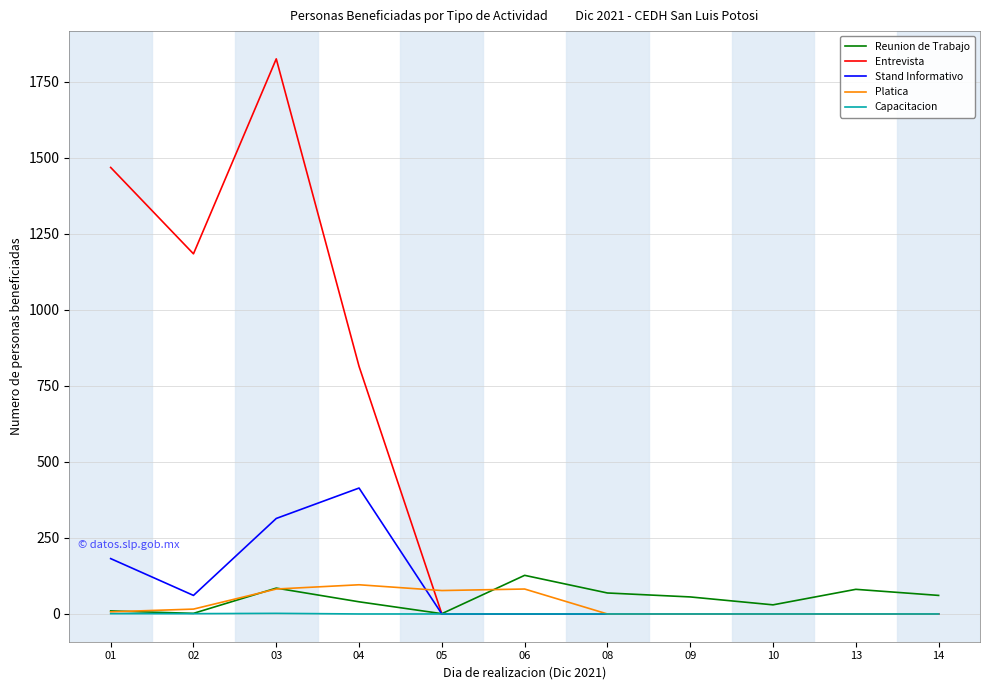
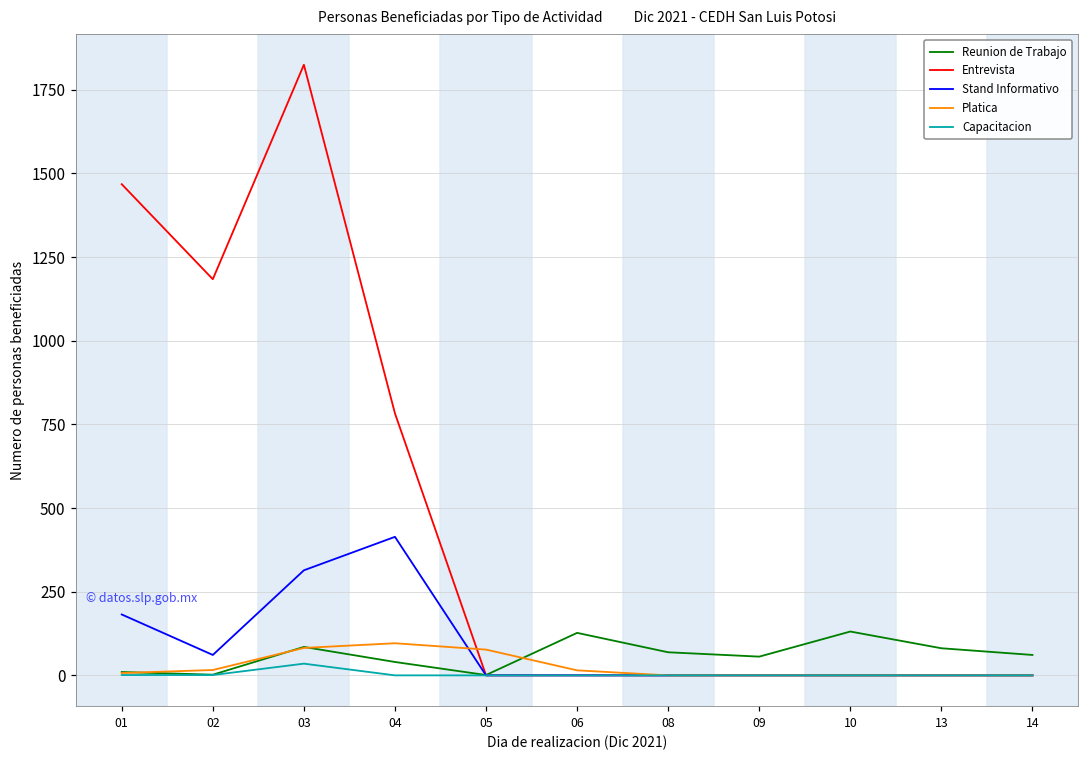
Capacitacion, 03: 0 -> 40
Entrevista, 04: 810 -> 780
Platica, 06: 80 -> 20
Reunion de Trabajo, 10: 30 -> 130
